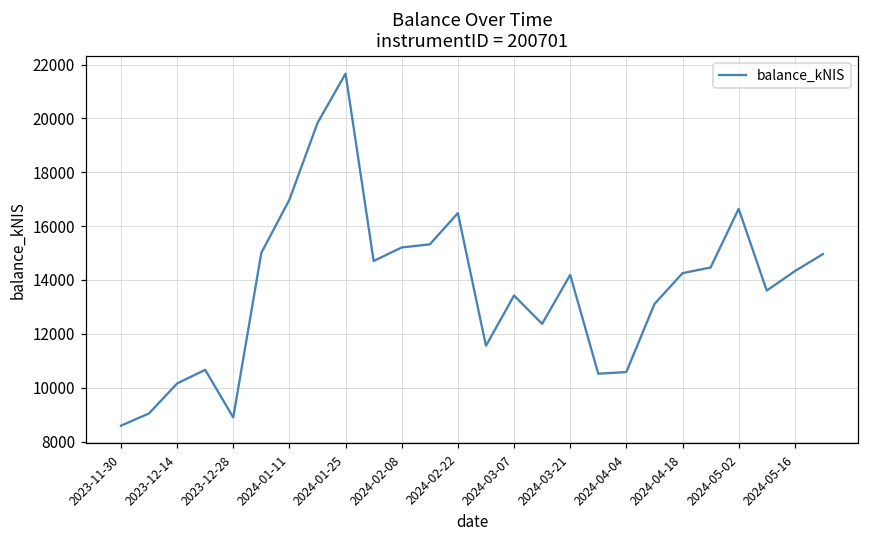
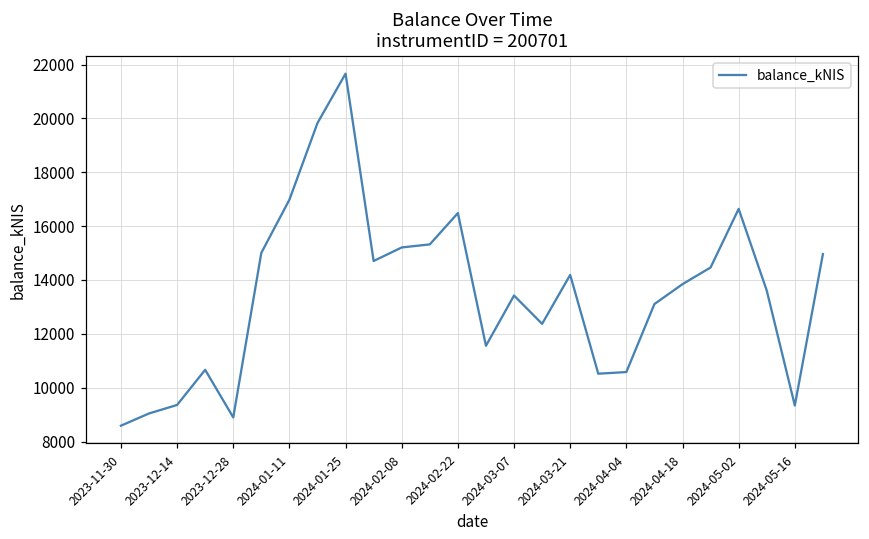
2023-12-14: 10200 -> 9400
2024-04-18: 14300 -> 13800
2024-05-16: 14300 -> 9300
